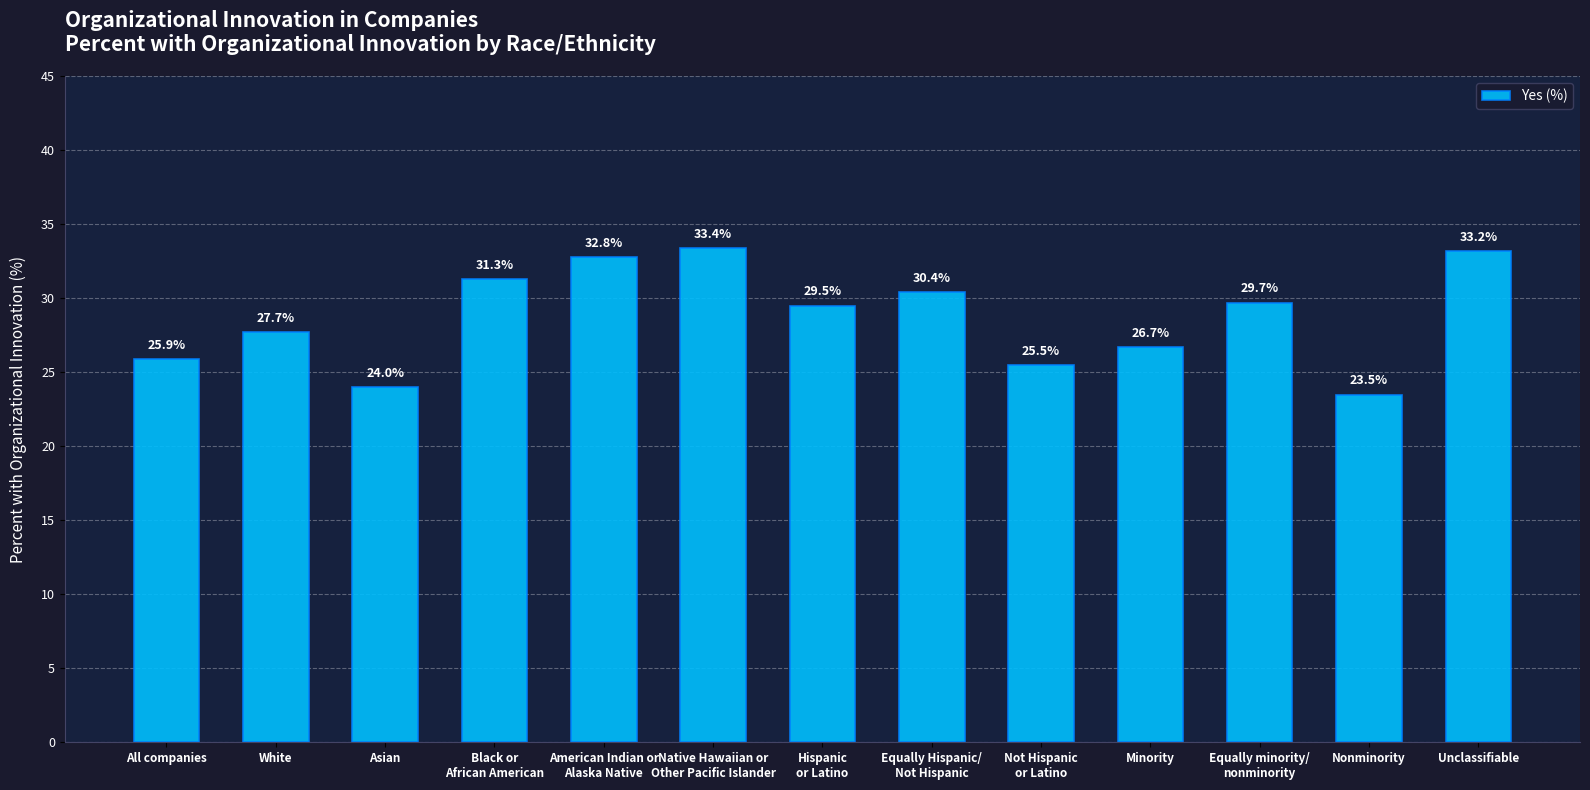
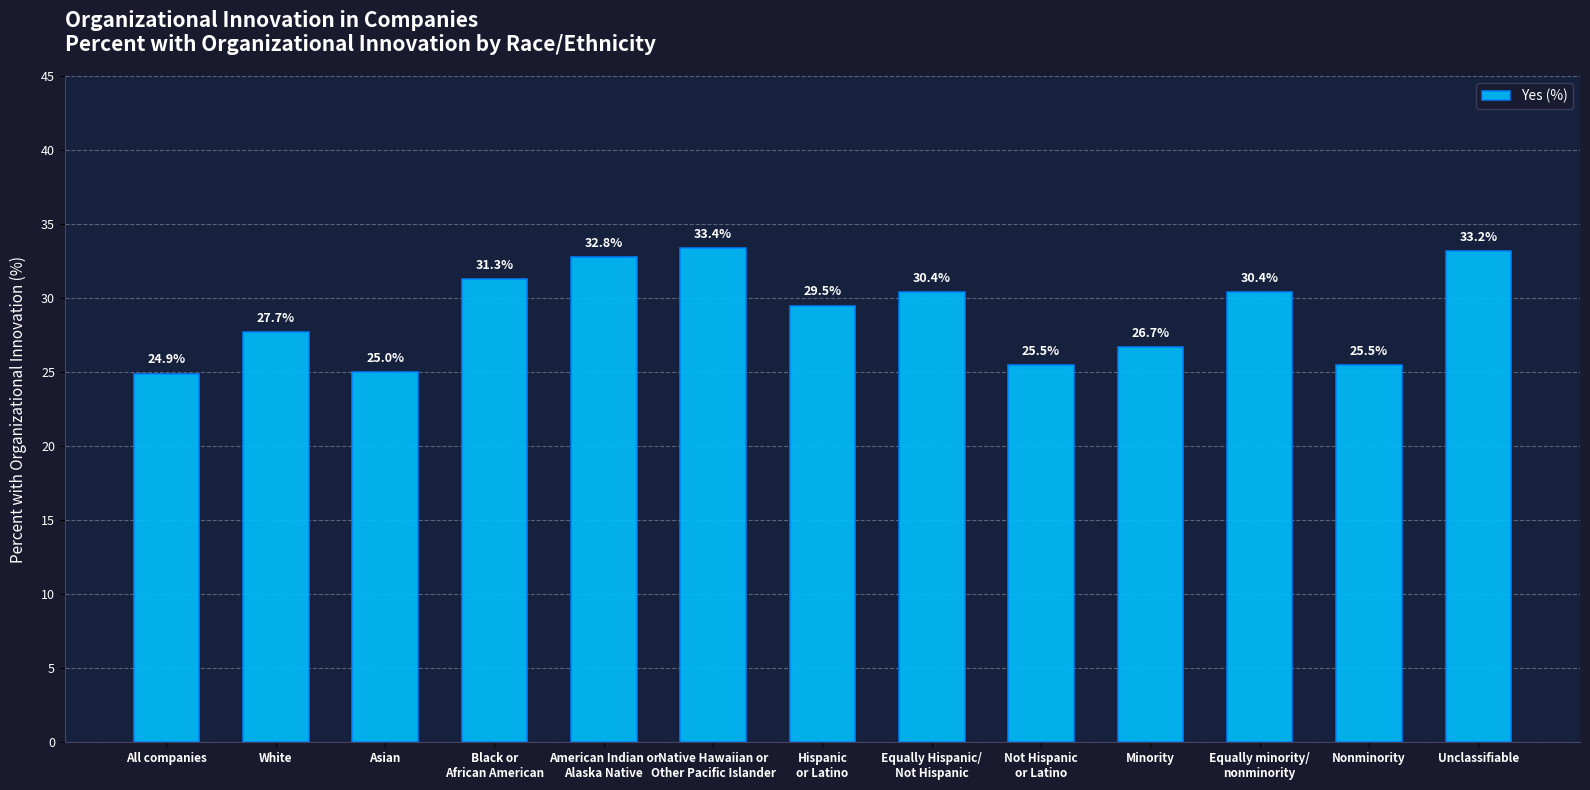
All companies: 25.9% -> 24.9%
Asian: 24.0% -> 25.0%
Equally minority/ nonminority: 29.7% -> 30.4%
Nonminority: 23.5% -> 25.5%
